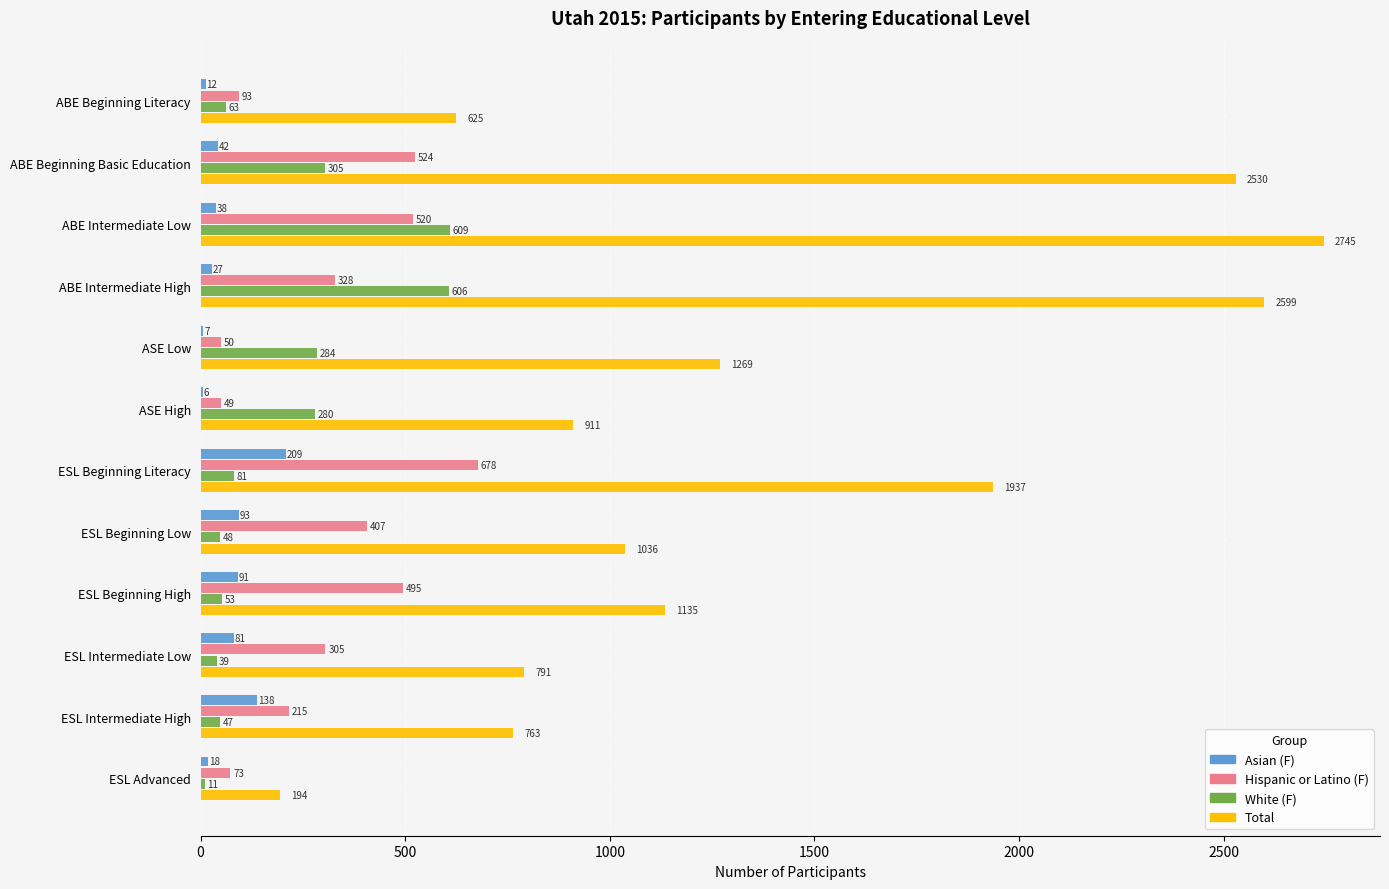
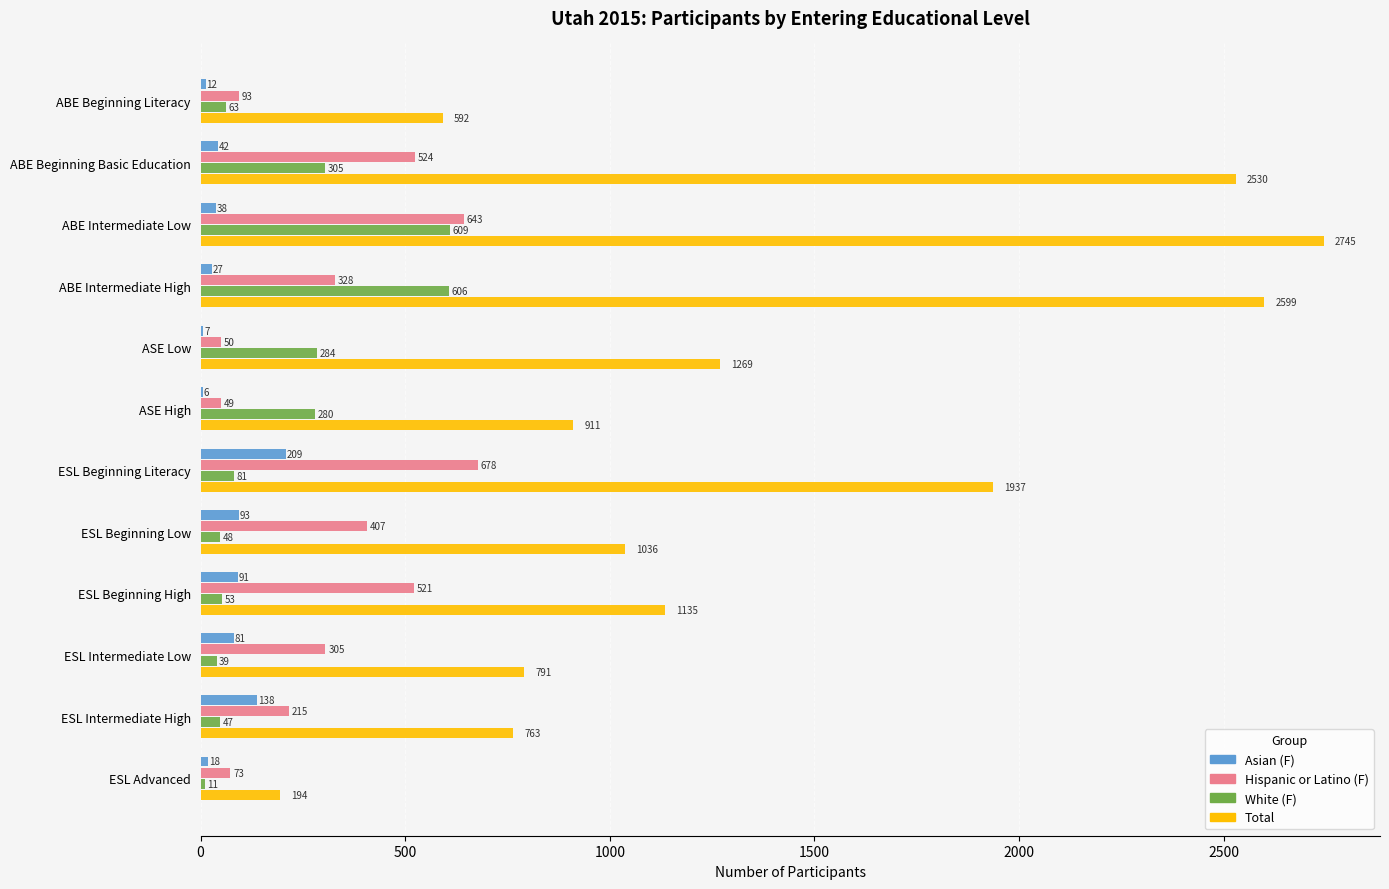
Total, ABE Beginning Literacy: 625 -> 592
Hispanic or Latino (F), ABE Intermediate Low: 520 -> 643
Hispanic or Latino (F), ESL Beginning High: 495 -> 521
